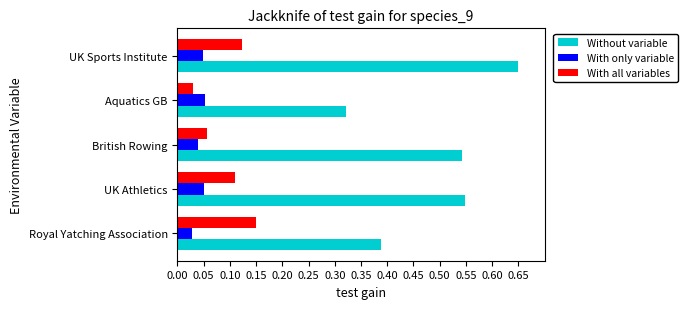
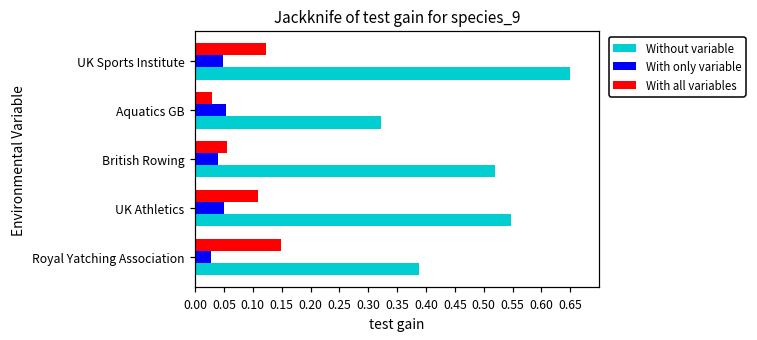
Without variable, British Rowing: 0.54 -> 0.52
